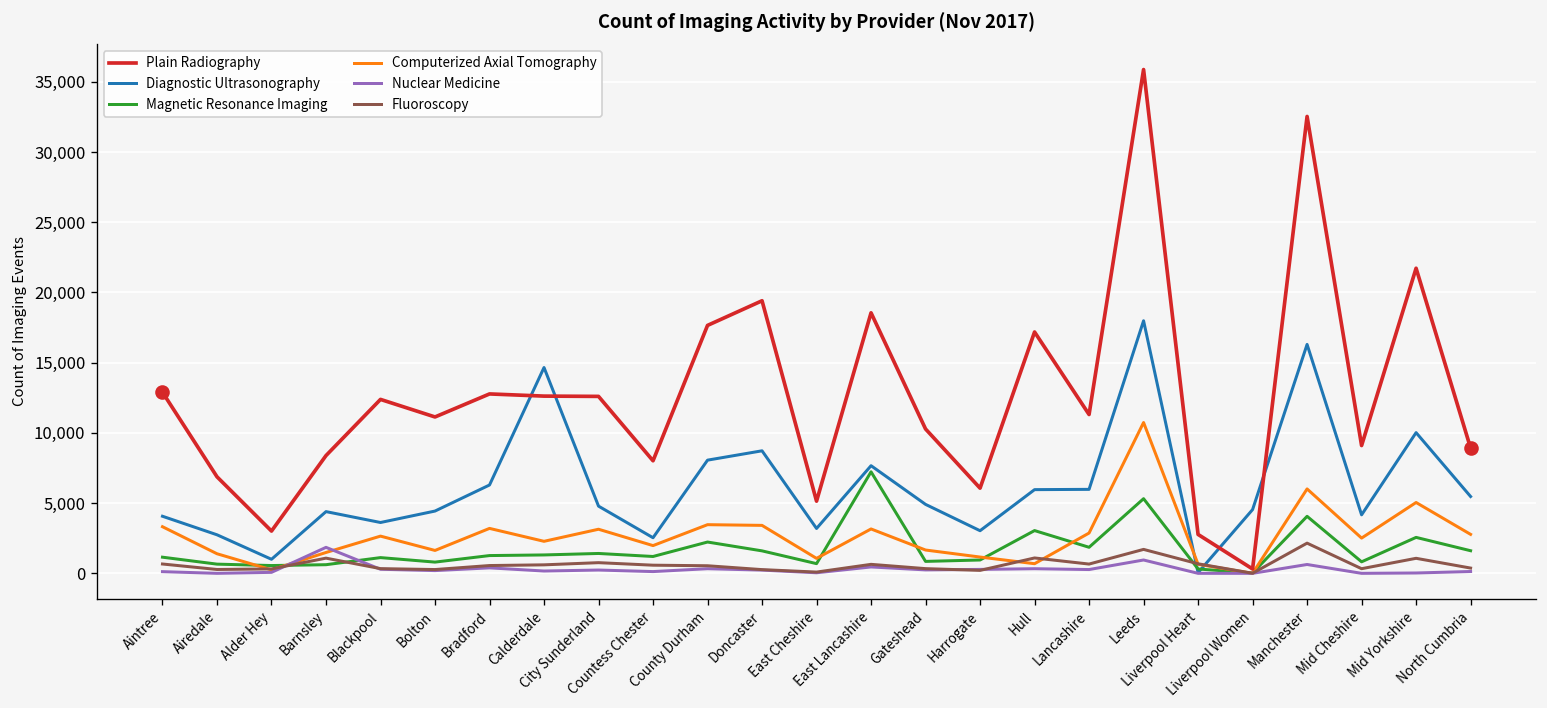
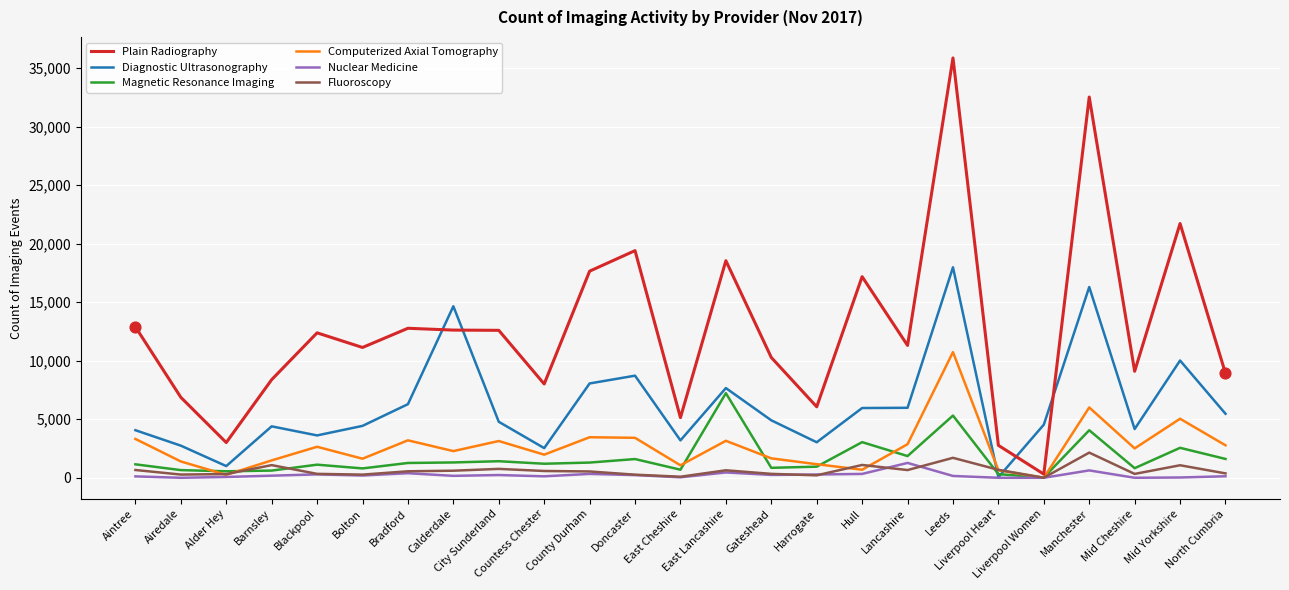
Nuclear Medicine, Barnsley: 1,900 -> 200
Magnetic Resonance Imaging, County Durham: 2,200 -> 1,300
Nuclear Medicine, Lancashire: 300 -> 1,300
Nuclear Medicine, Leeds: 1,000 -> 200
